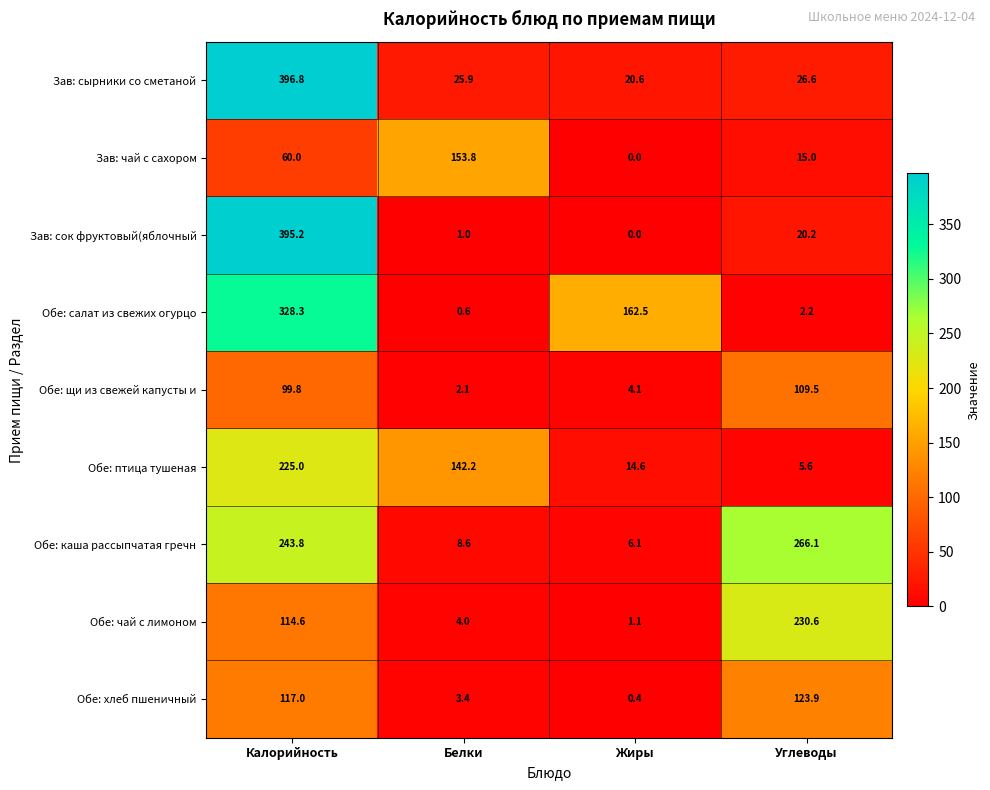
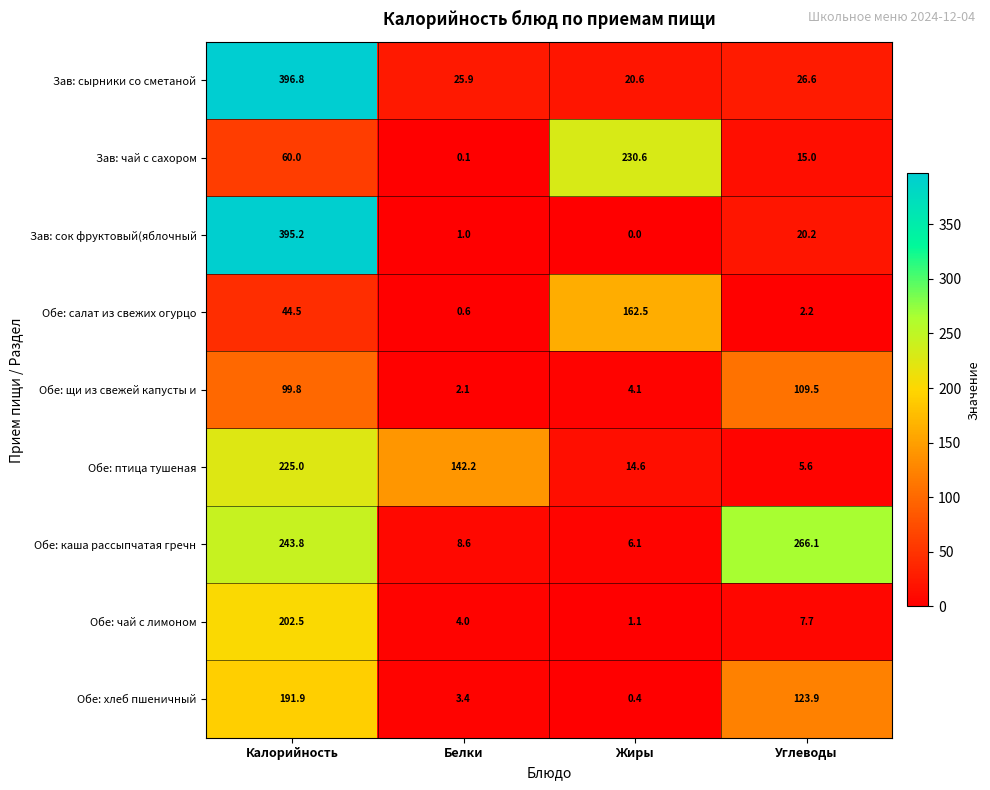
Зав: чай с сахором, Белки: 153.8 -> 0.1
Зав: чай с сахором, Жиры: 0.0 -> 230.6
Обе: салат из свежих огурцо, Калорийность: 328.3 -> 44.5
Обе: чай с лимоном, Калорийность: 114.6 -> 202.5
Обе: чай с лимоном, Углеводы: 230.6 -> 7.7
Обе: хлеб пшеничный, Калорийность: 117.0 -> 191.9
